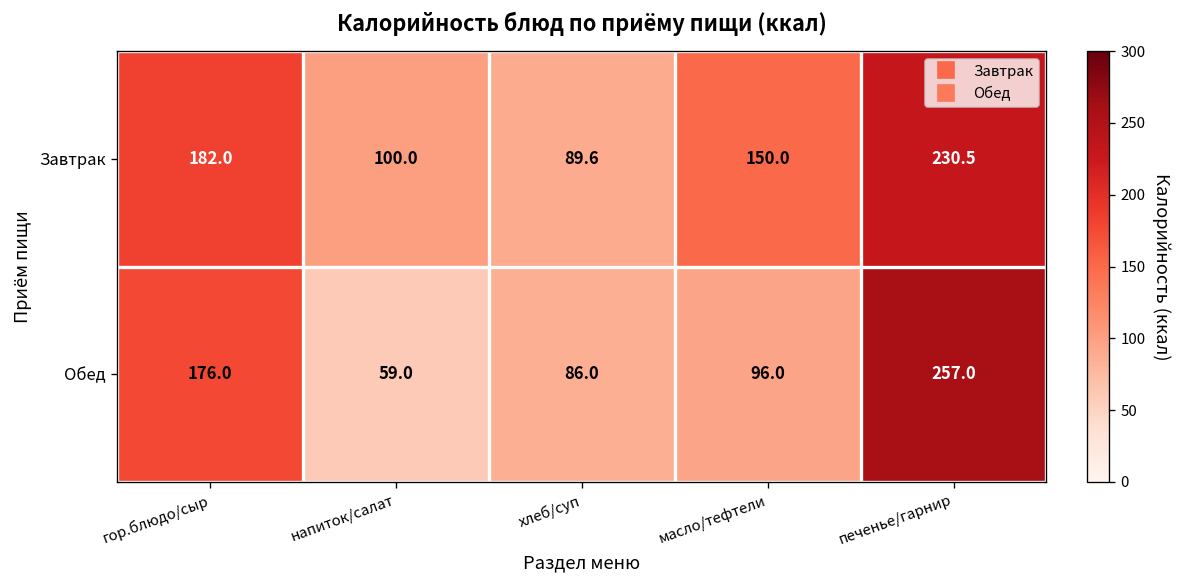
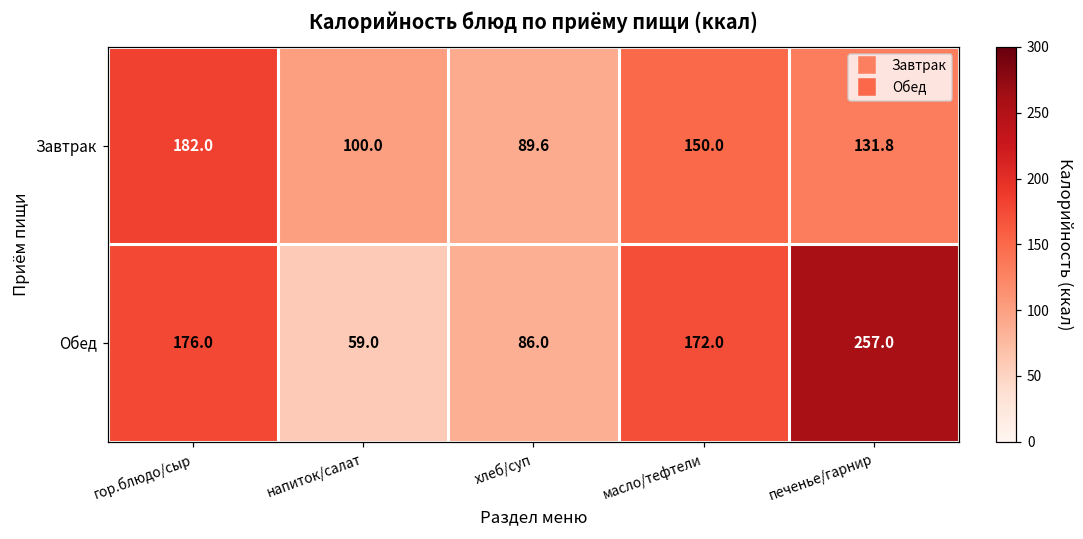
Завтрак, печенье/гарнир: 230.5 -> 131.8
Обед, масло/тефтели: 96.0 -> 172.0
